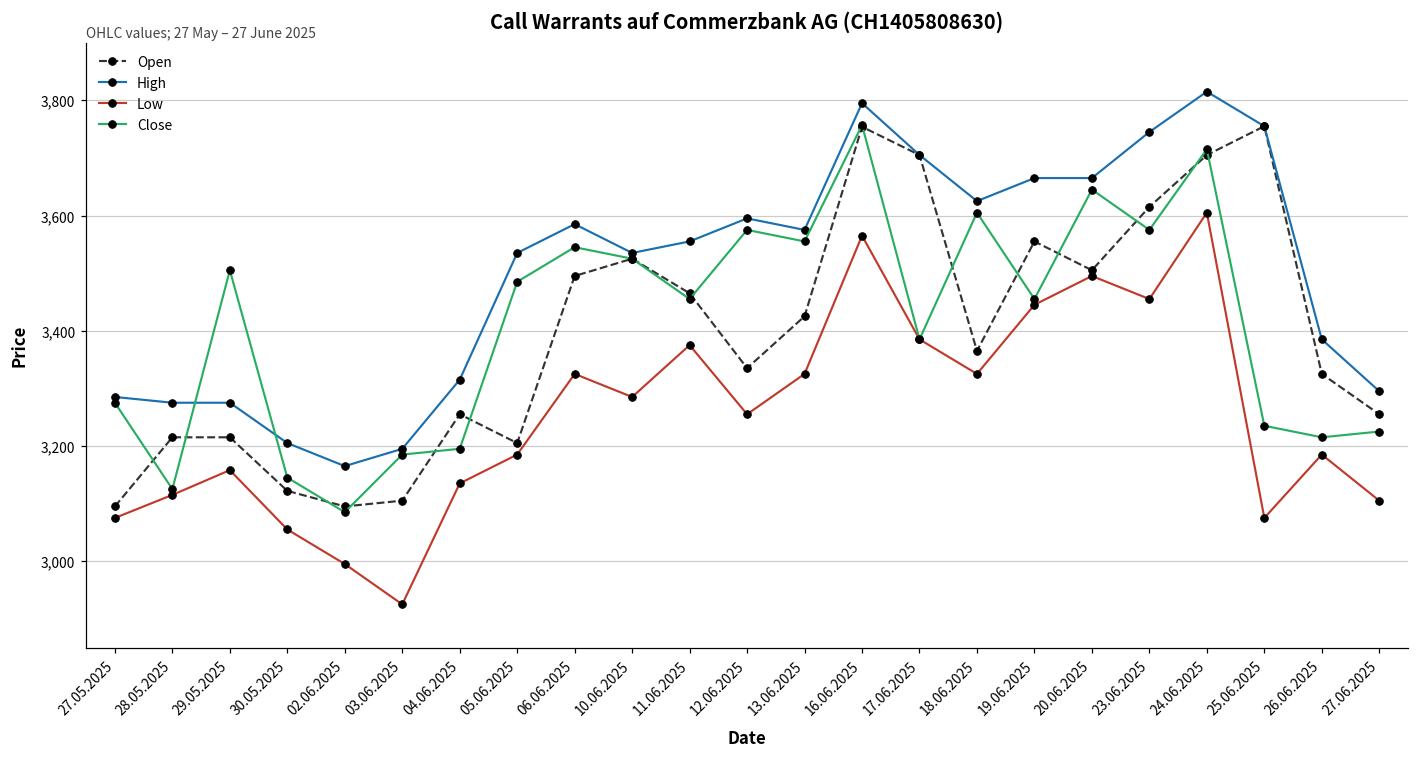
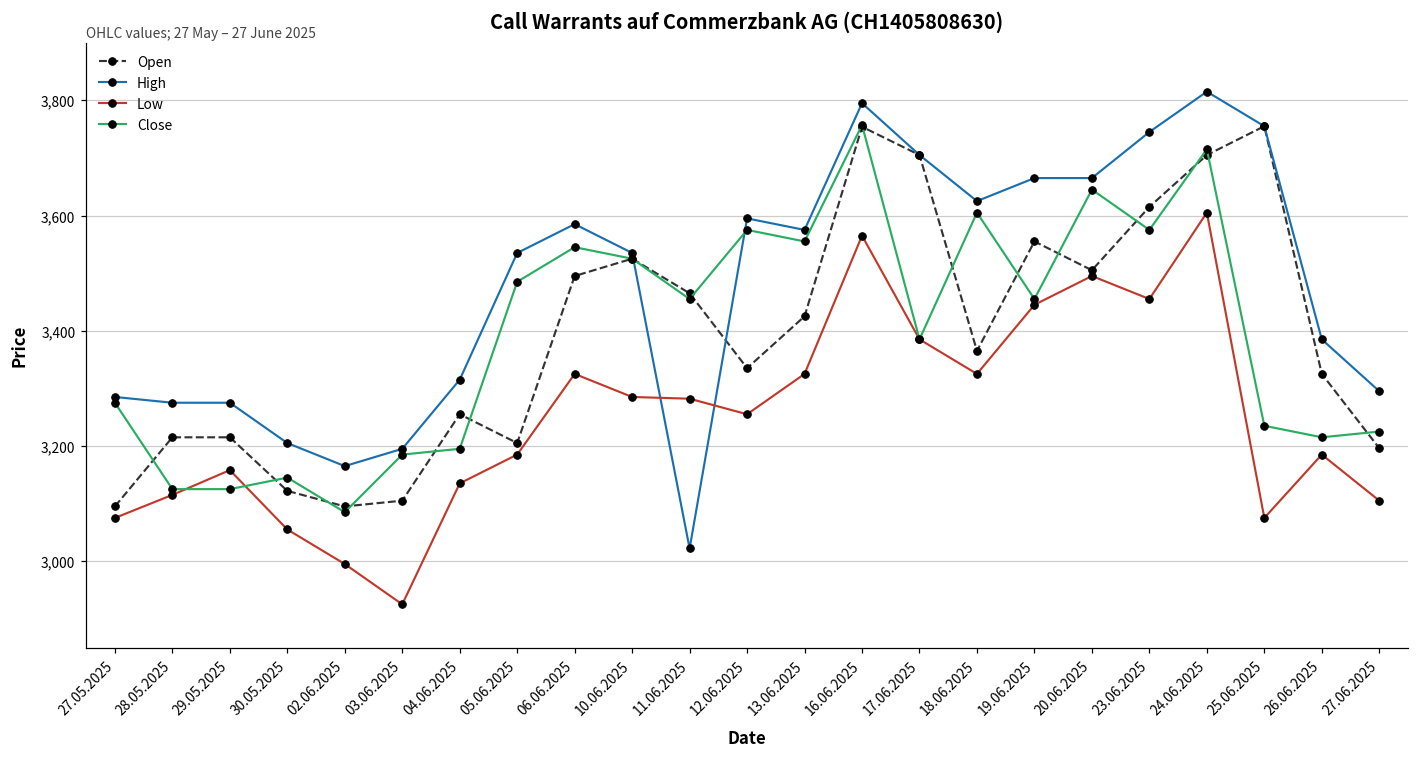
Close, 29.05.2025: 3,510 -> 3,130
High, 11.06.2025: 3,560 -> 3,020
Low, 11.06.2025: 3,380 -> 3,280
Open, 27.06.2025: 3,260 -> 3,200
